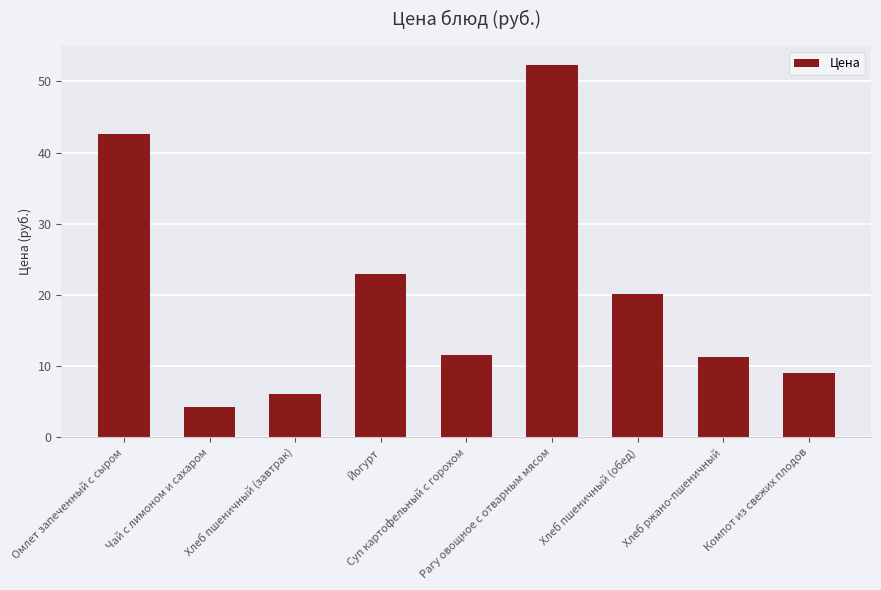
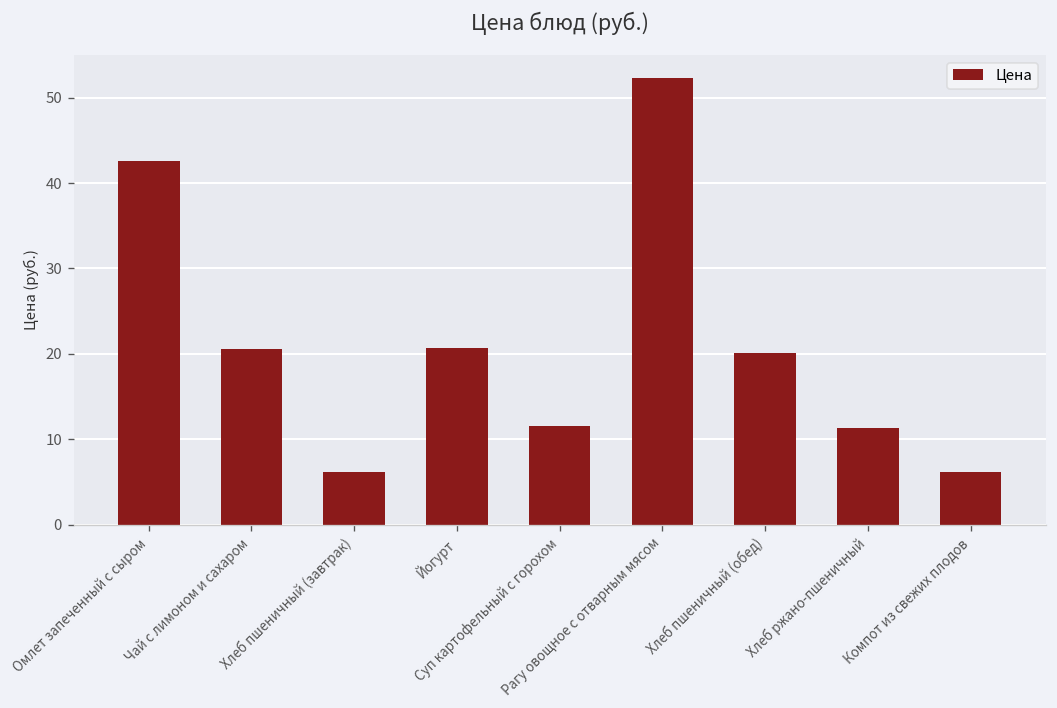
Чай с лимоном и сахаром: 4 -> 21
Йогурт: 23 -> 21
Компот из свежих плодов: 9 -> 6
